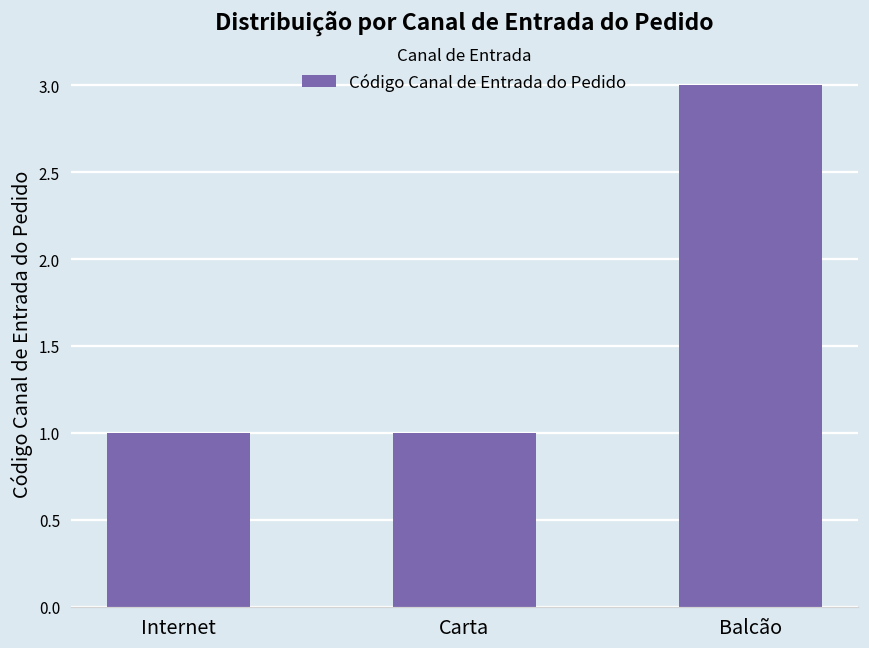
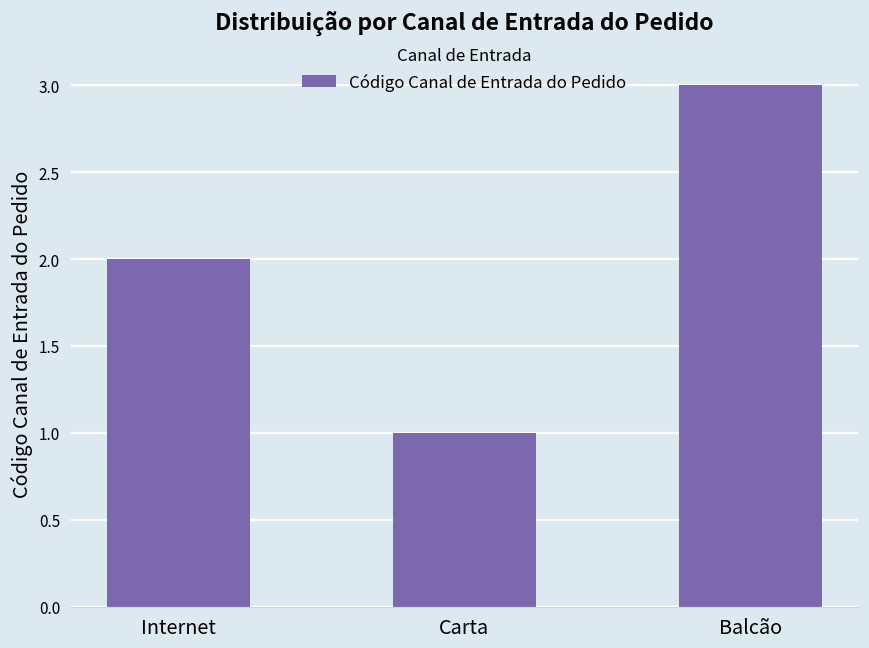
Internet: 1 -> 2
